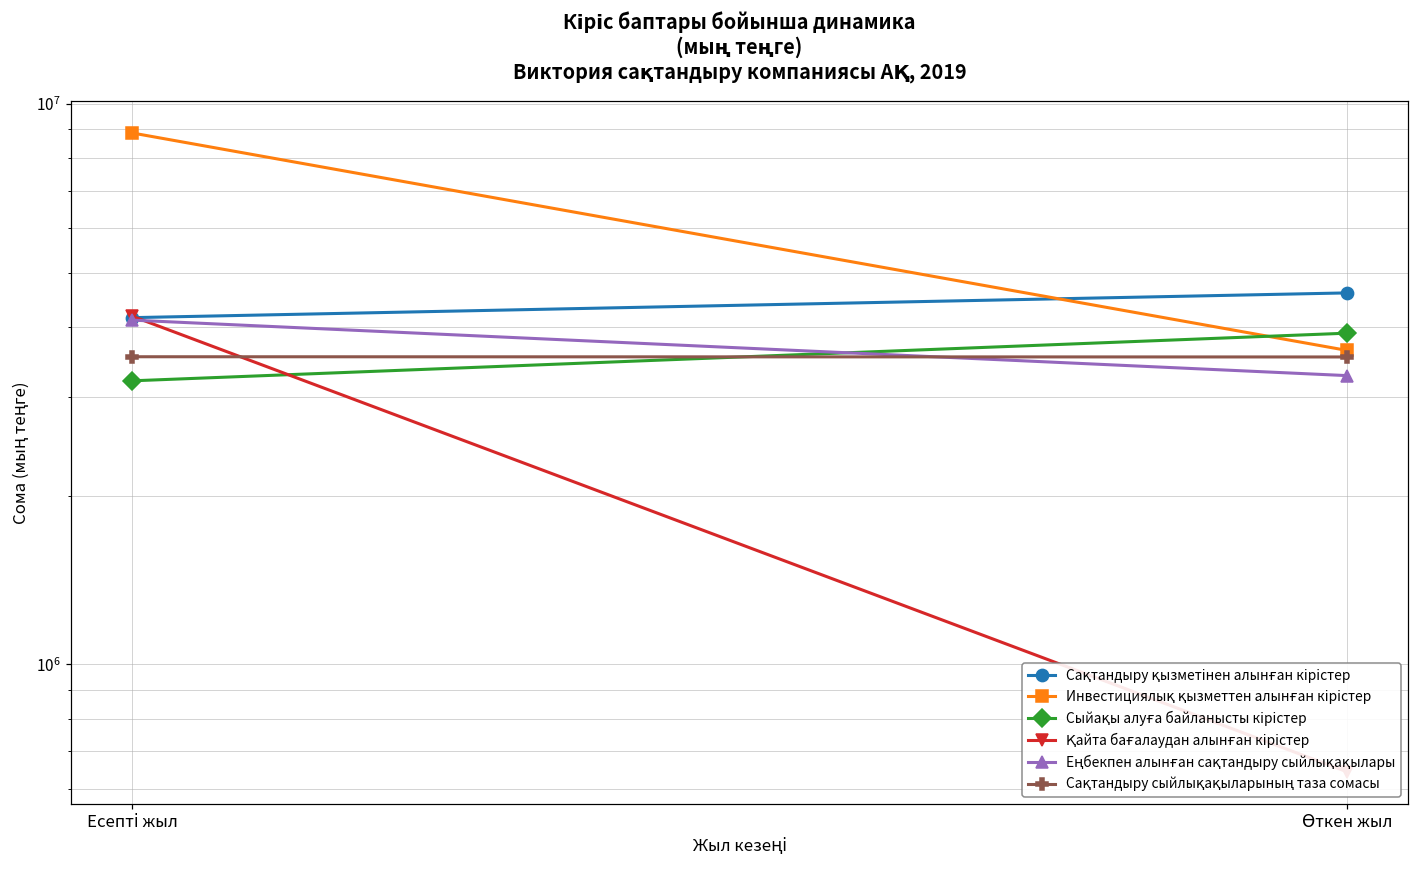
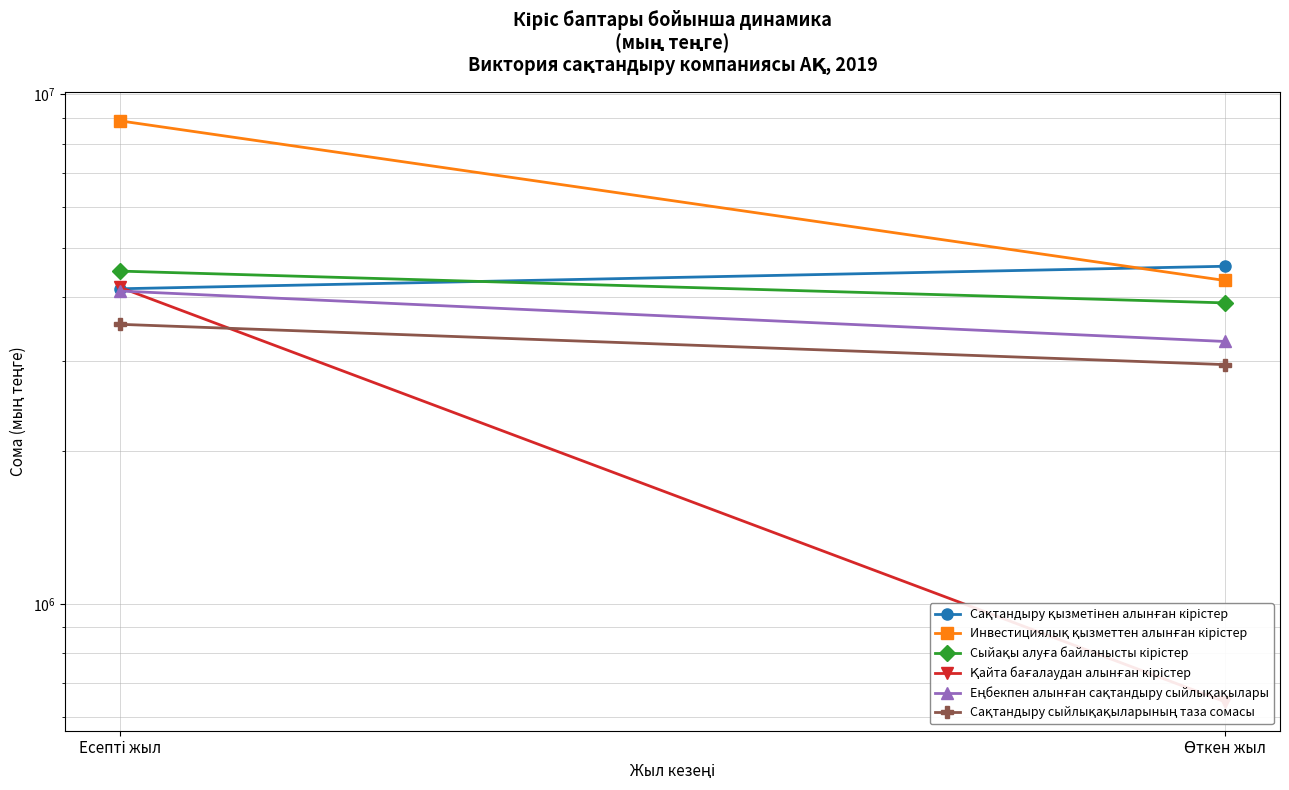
Сыйақы алуға байланысты кірістер, Есепті жыл: 3200000 -> 4500000
Инвестициялық қызметтен алынған кірістер, Өткен жыл: 3600000 -> 4300000
Сақтандыру сыйлықақыларының таза сомасы, Өткен жыл: 3500000 -> 2900000
